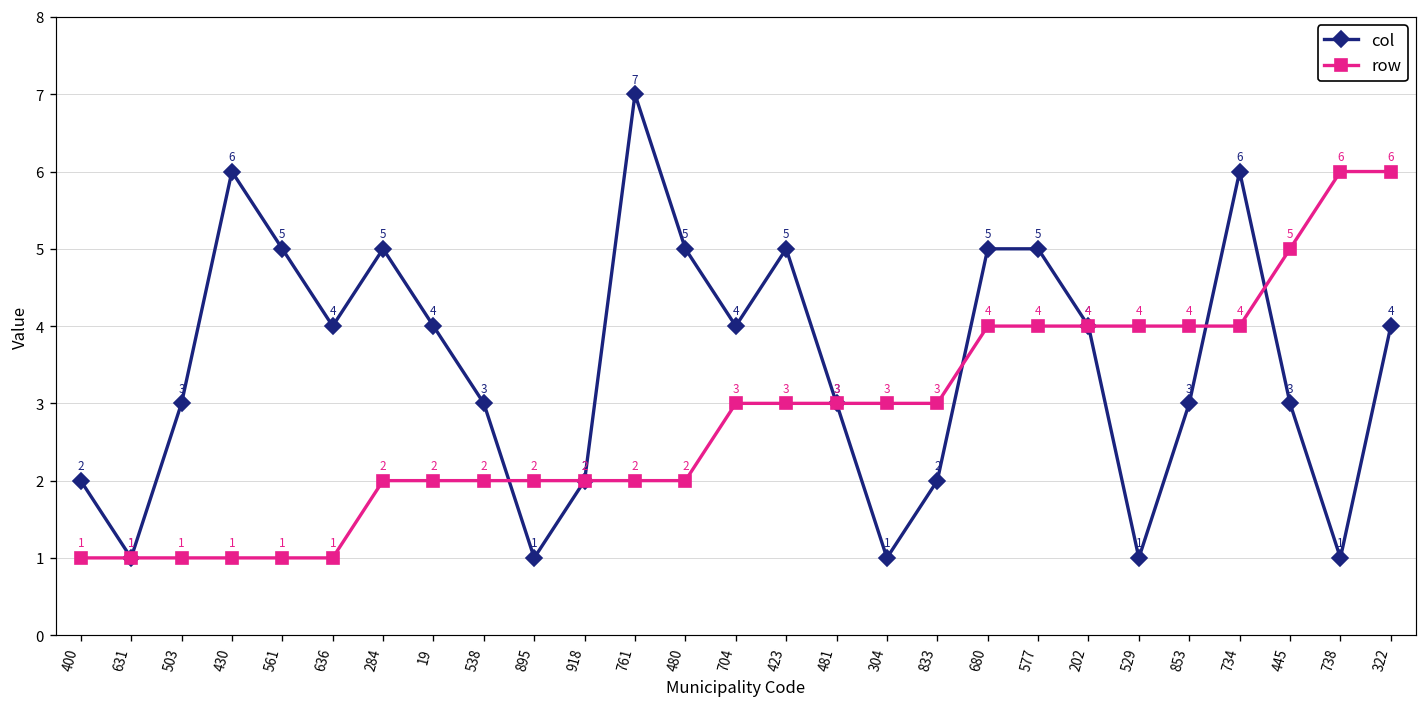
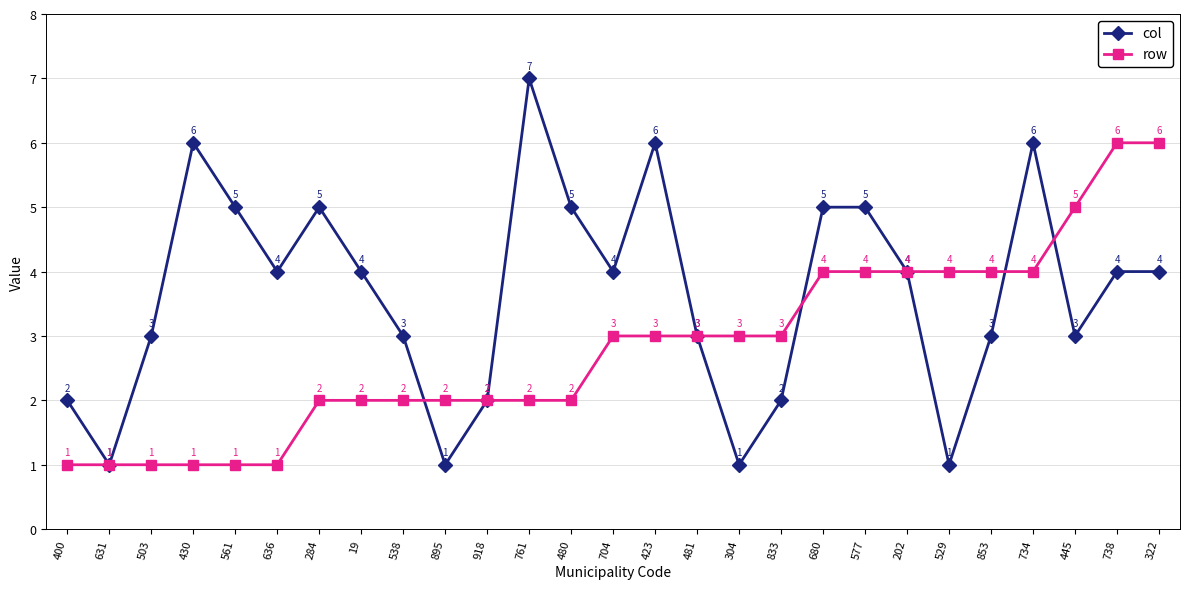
col, 423: 5 -> 6
col, 738: 1 -> 4
